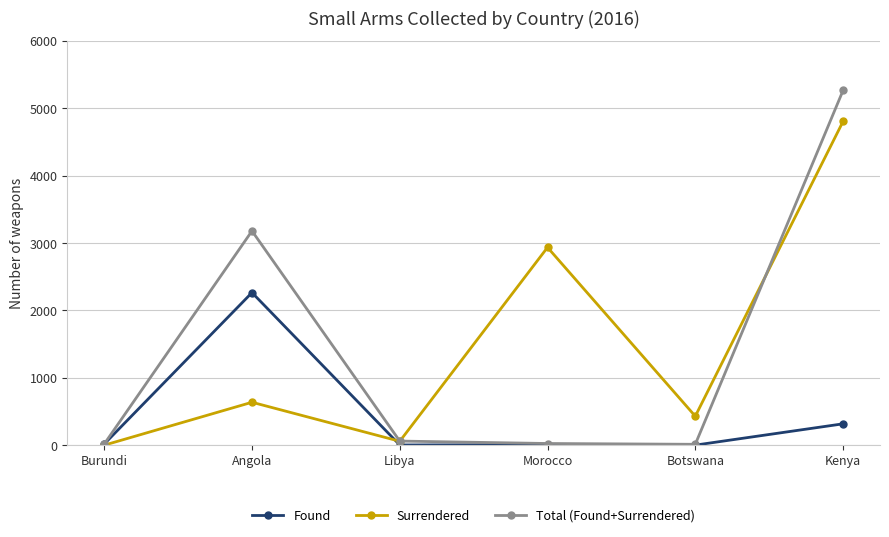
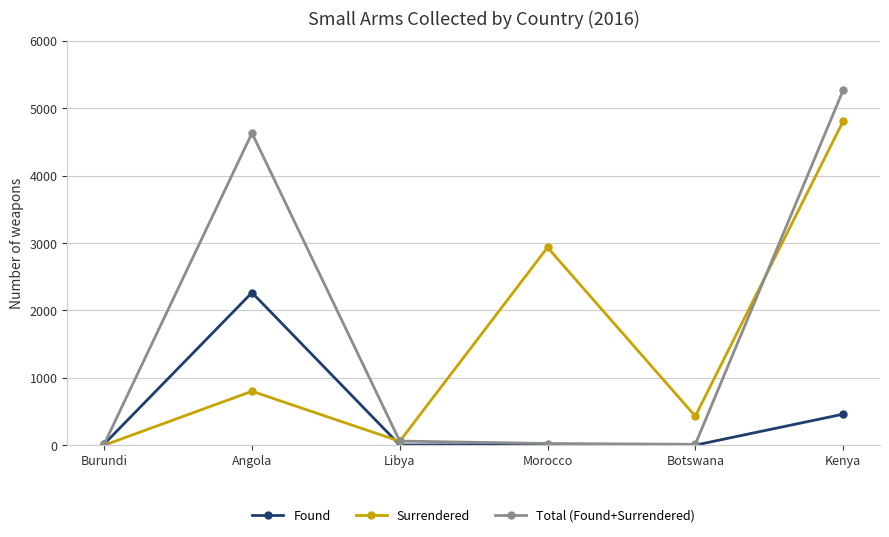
Surrendered, Angola: 600 -> 800
Total (Found+Surrendered), Angola: 3200 -> 4600
Found, Kenya: 300 -> 500
